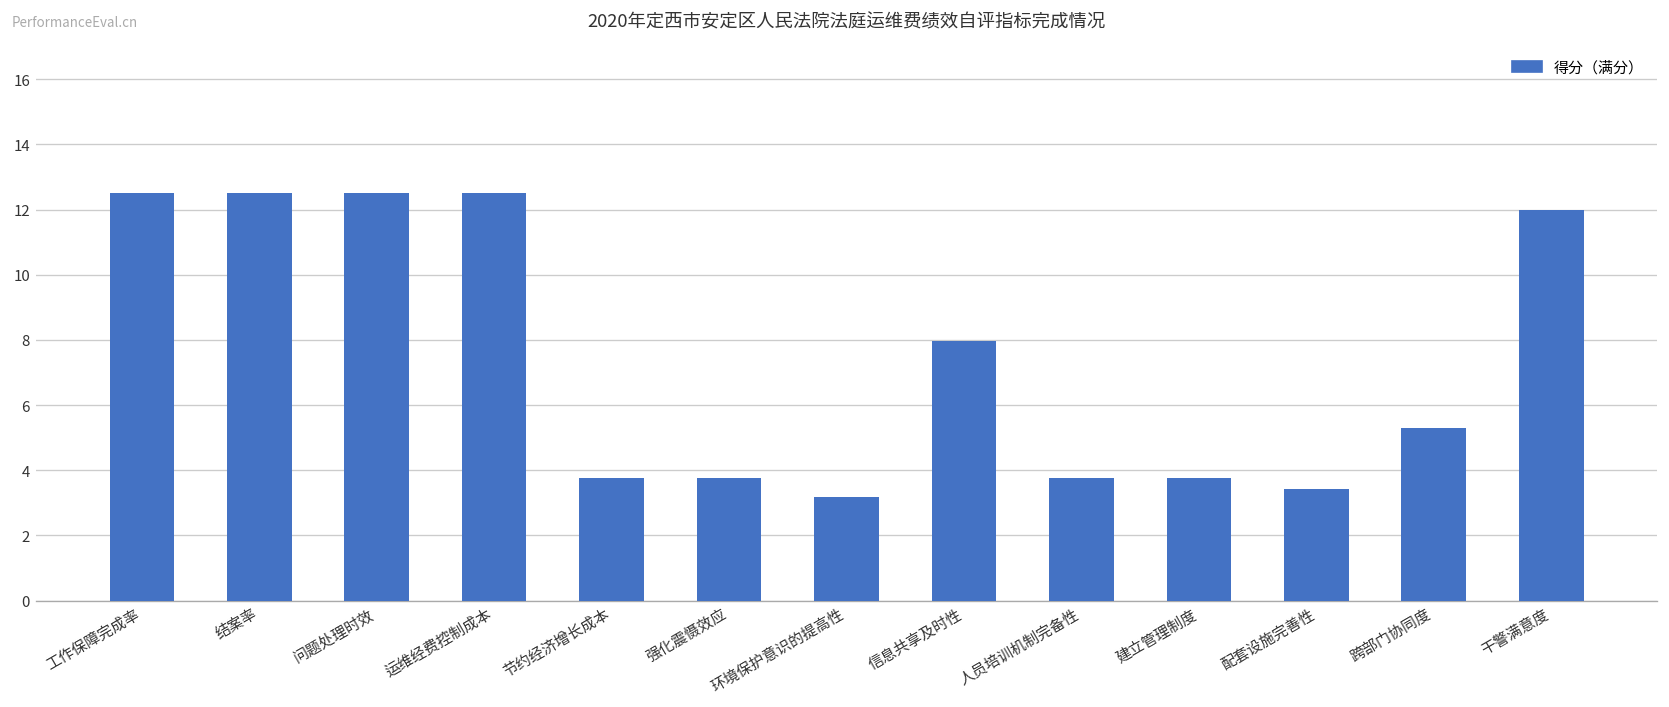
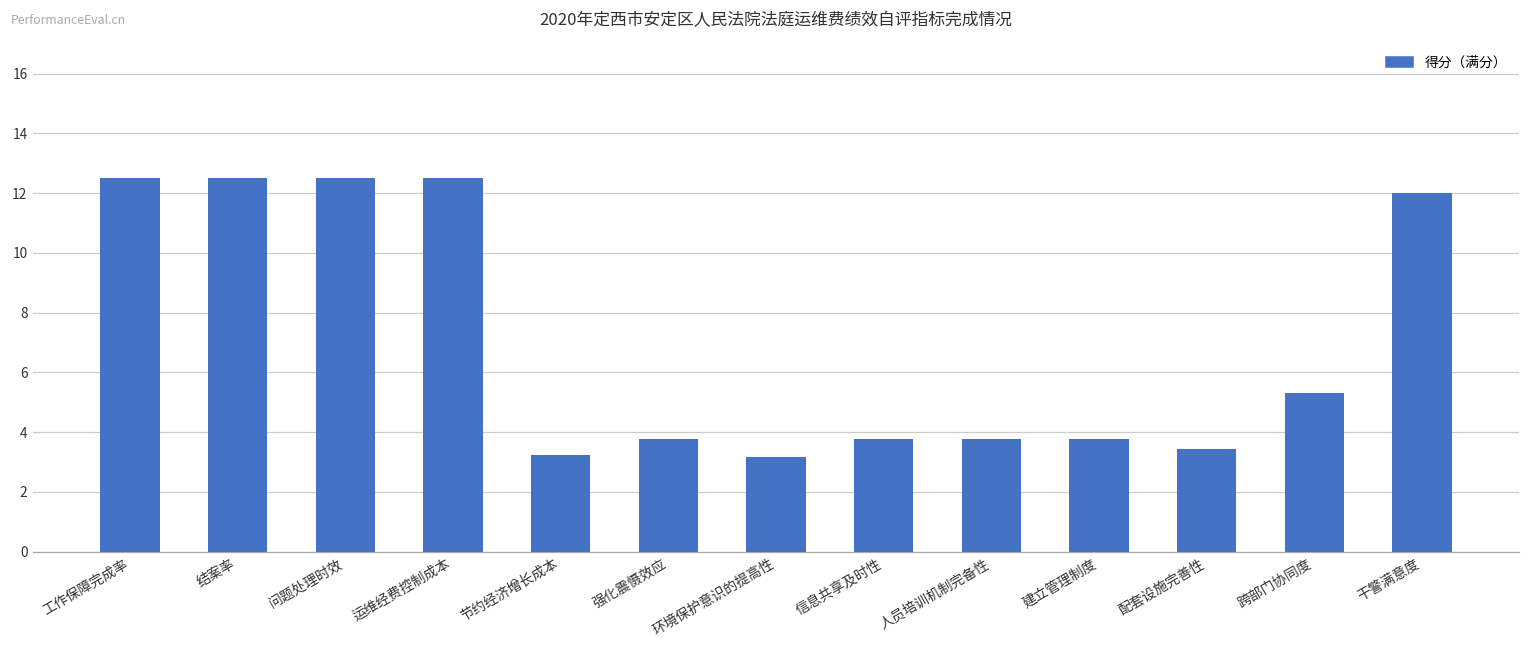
节约经济增长成本: 3.8 -> 3.2
信息共享及时性: 8.0 -> 3.8
